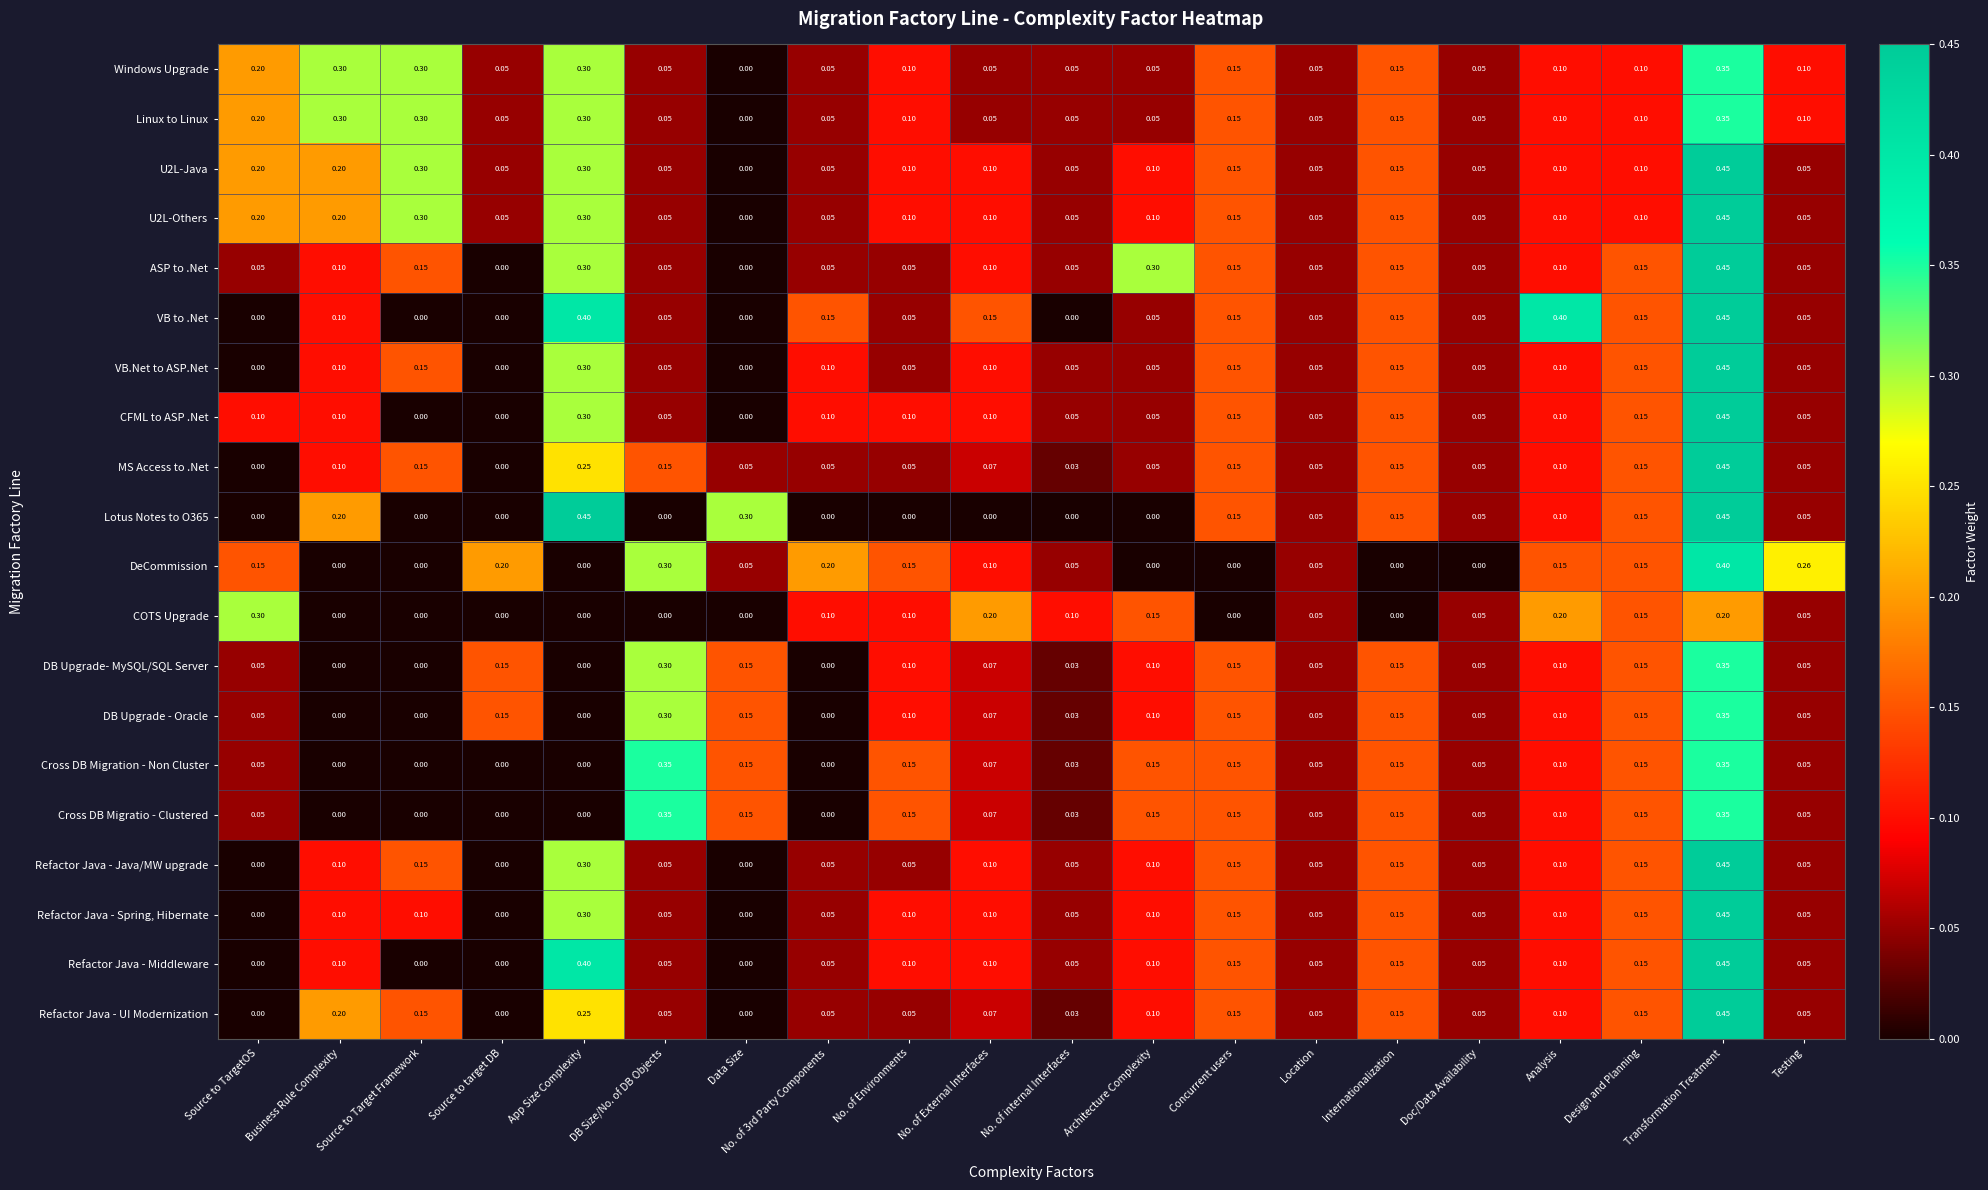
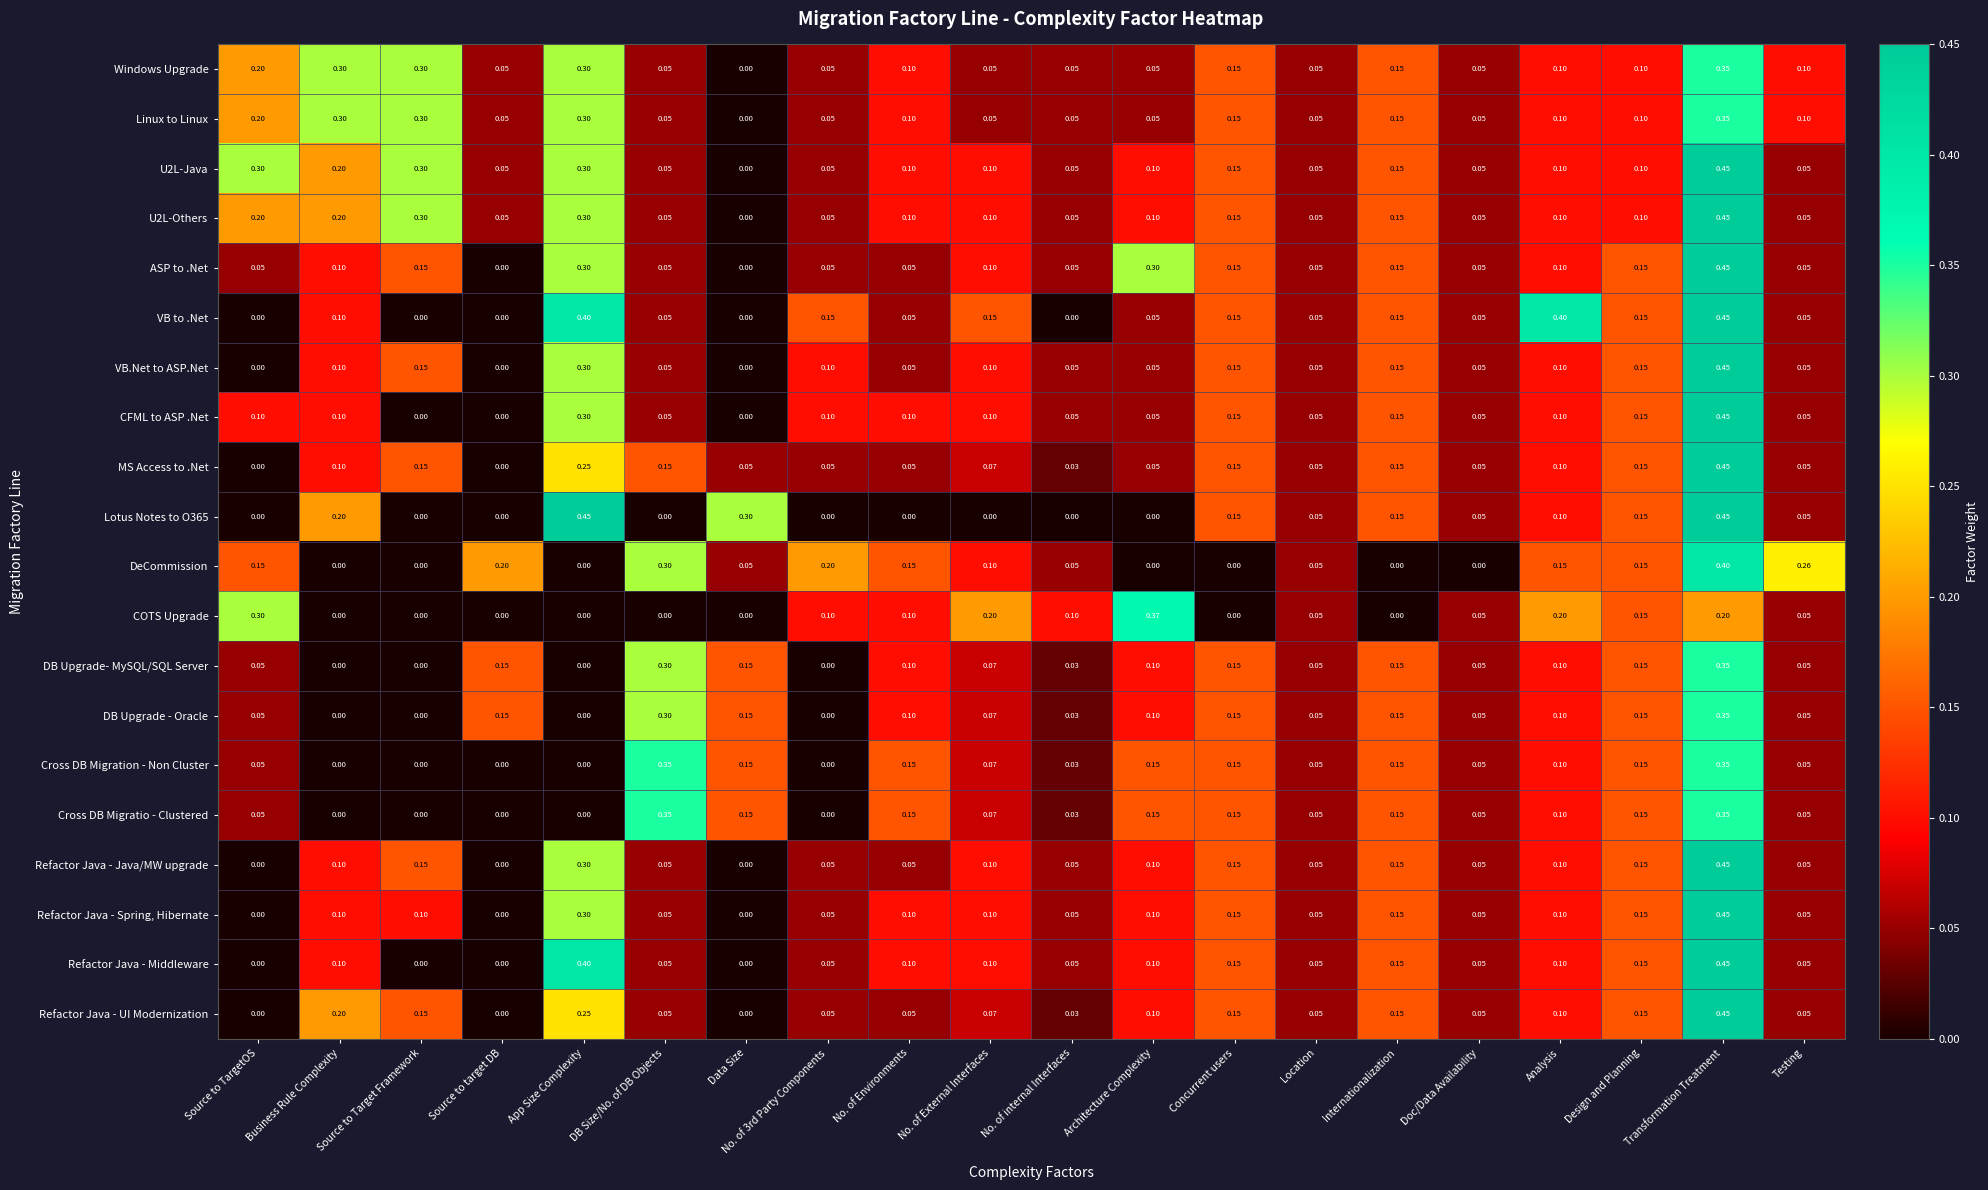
U2L-Java, Source to TargetOS: 0.20 -> 0.30
COTS Upgrade, Architecture Complexity: 0.15 -> 0.37
